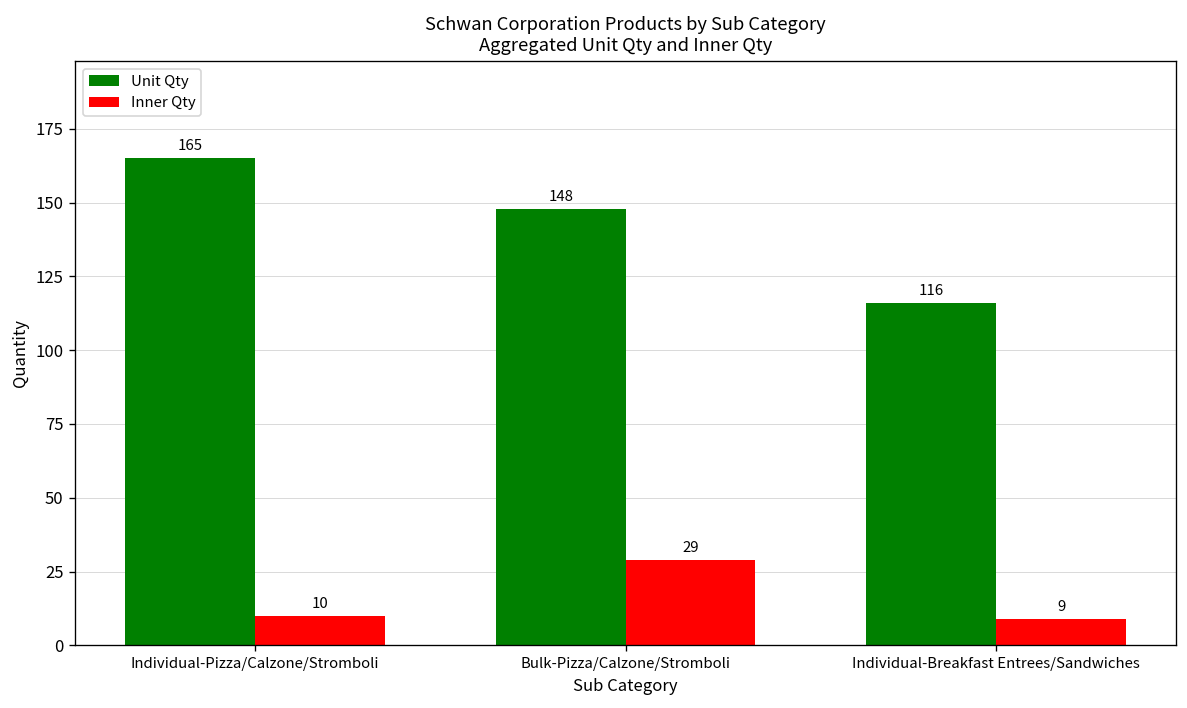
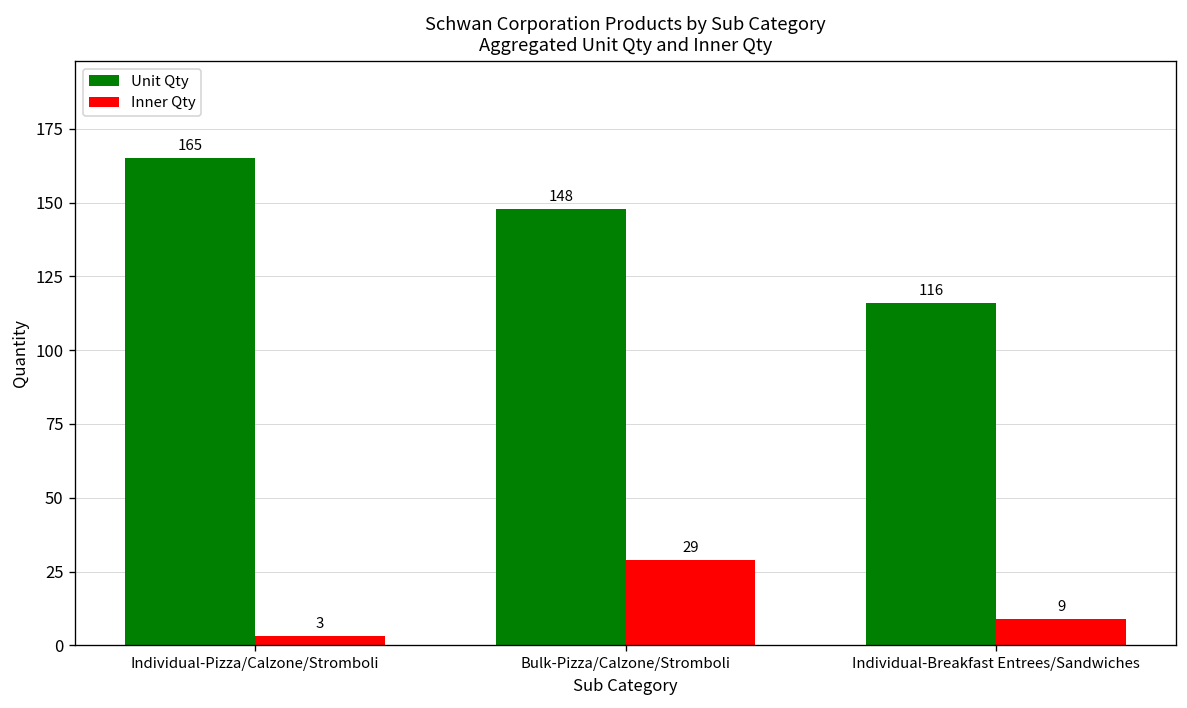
Inner Qty, Individual-Pizza/Calzone/Stromboli: 10 -> 3
